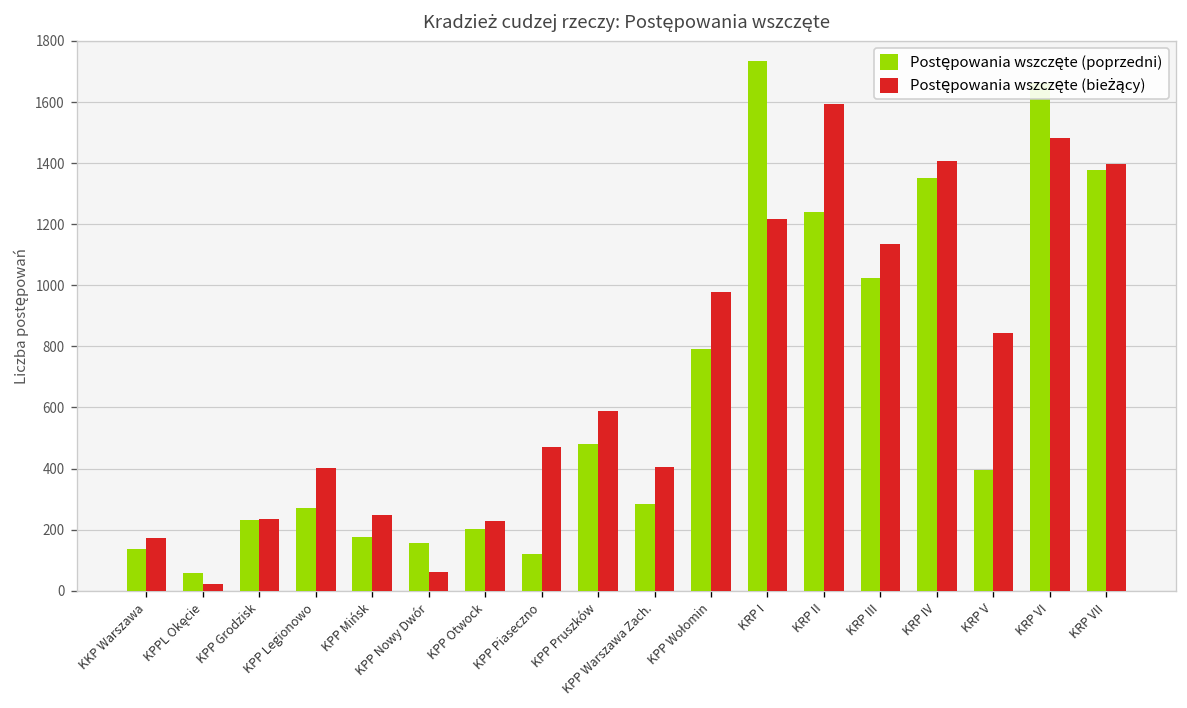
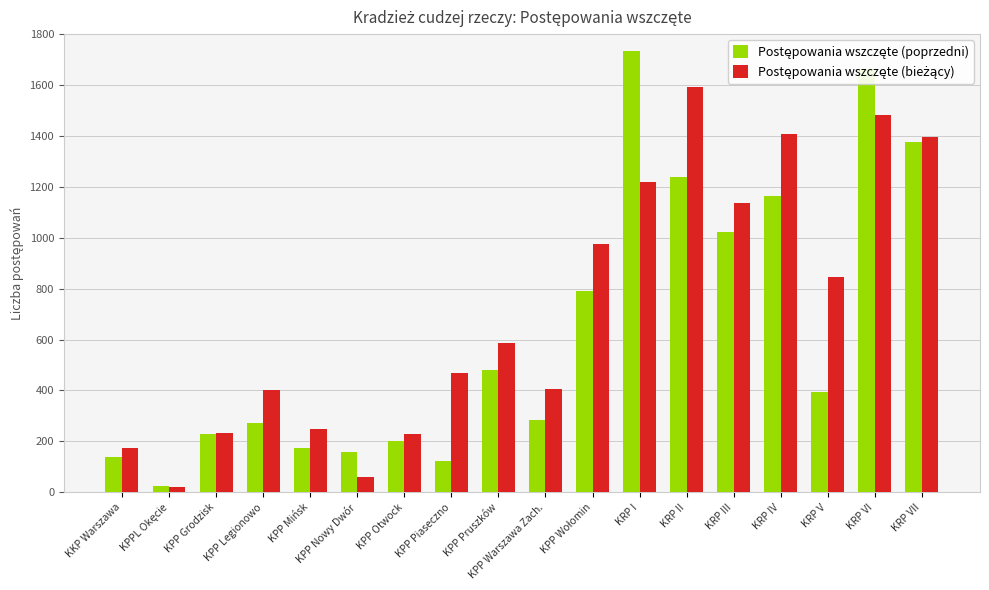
Postępowania wszczęte (poprzedni), KPPL Okęcie: 60 -> 20
Postępowania wszczęte (poprzedni), KRP IV: 1350 -> 1160
